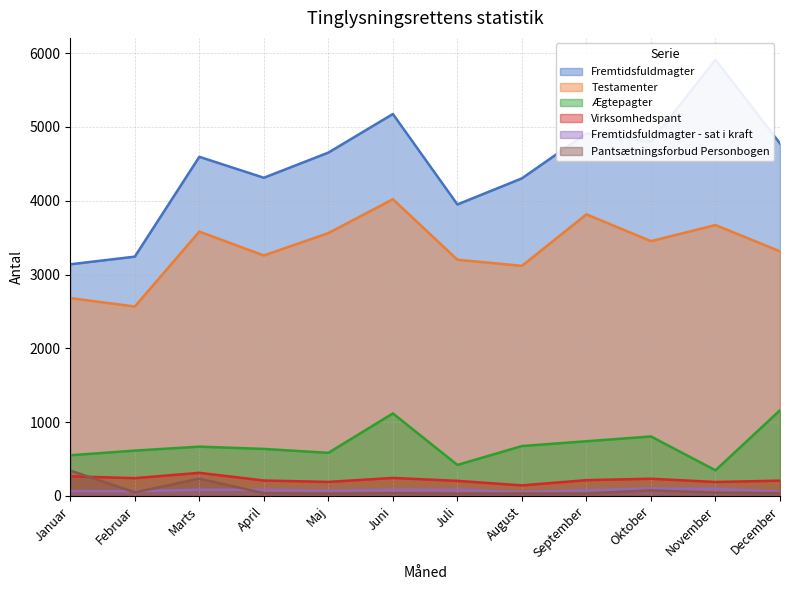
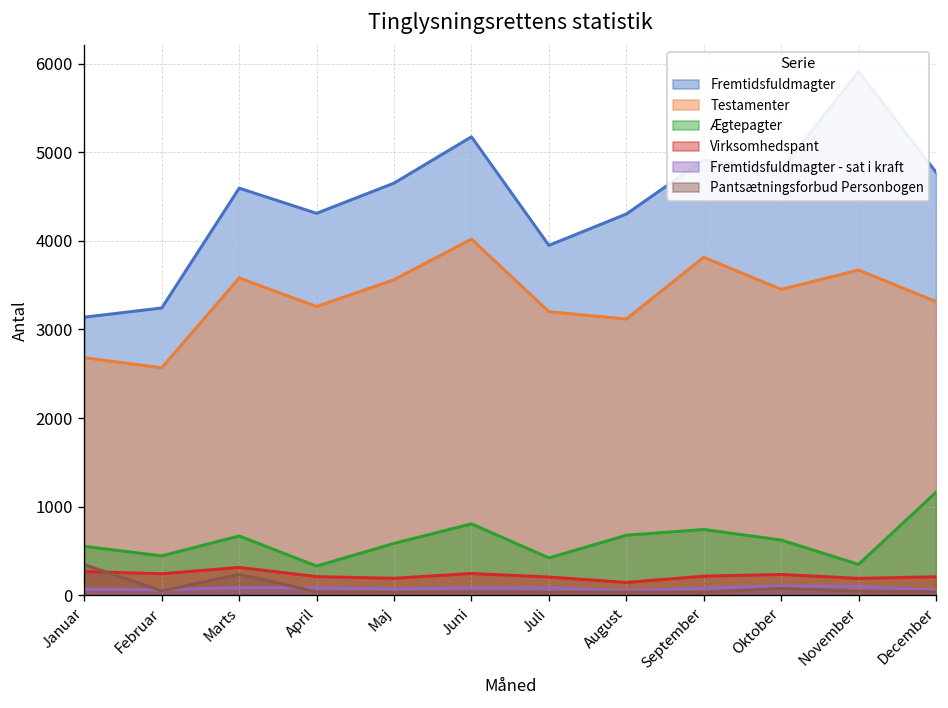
Ægtepagter, Februar: 600 -> 400
Ægtepagter, April: 600 -> 300
Ægtepagter, Juni: 1100 -> 800
Ægtepagter, Oktober: 800 -> 600
